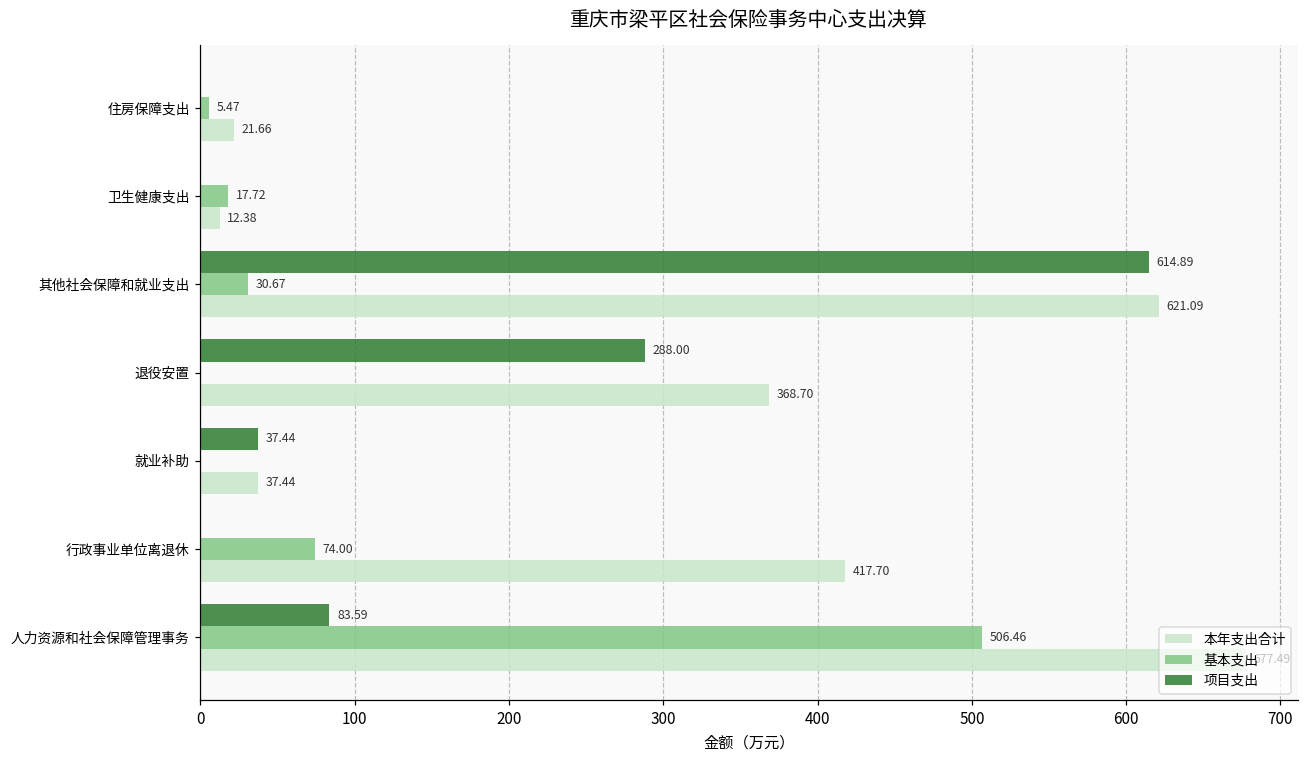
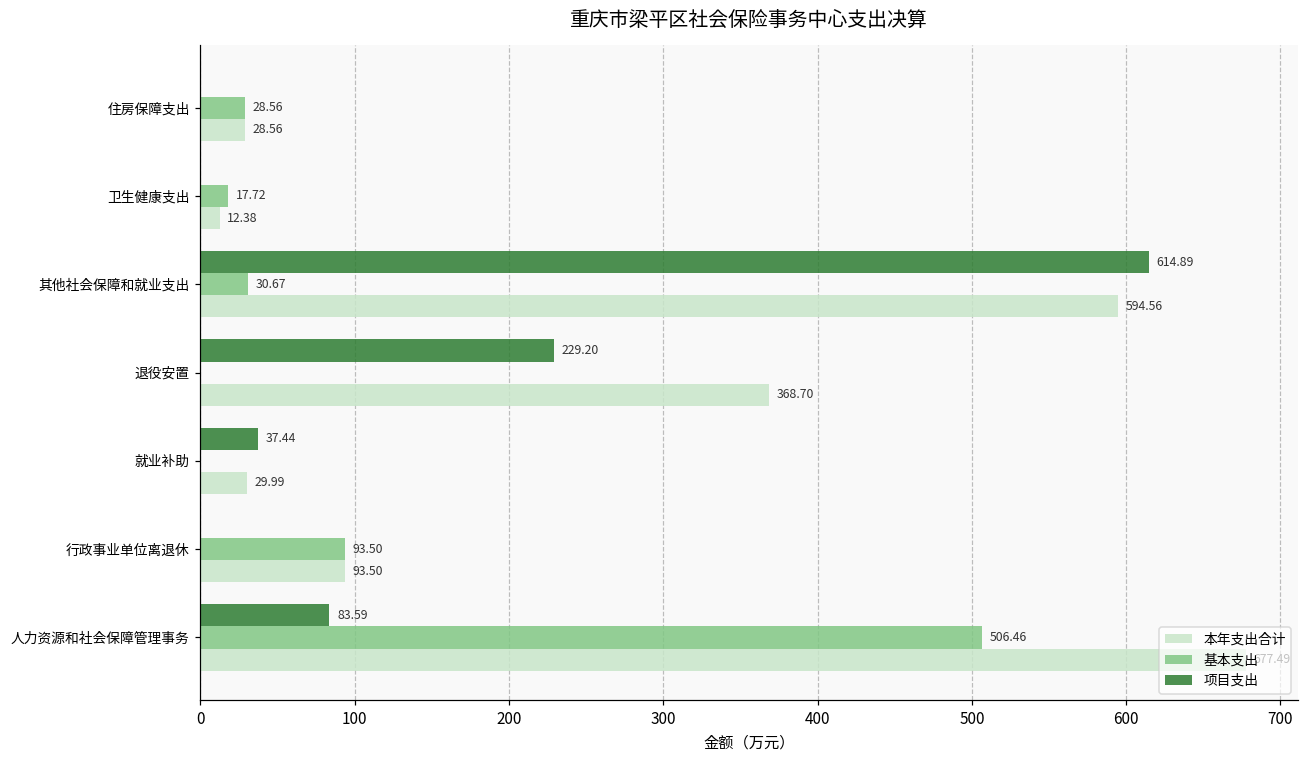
基本支出, 住房保障支出: 5.47 -> 28.56
本年支出合计, 住房保障支出: 21.66 -> 28.56
本年支出合计, 其他社会保障和就业支出: 621.09 -> 594.56
项目支出, 退役安置: 288.00 -> 229.20
本年支出合计, 就业补助: 37.44 -> 29.99
基本支出, 行政事业单位离退休: 74.00 -> 93.50
本年支出合计, 行政事业单位离退休: 417.70 -> 93.50
